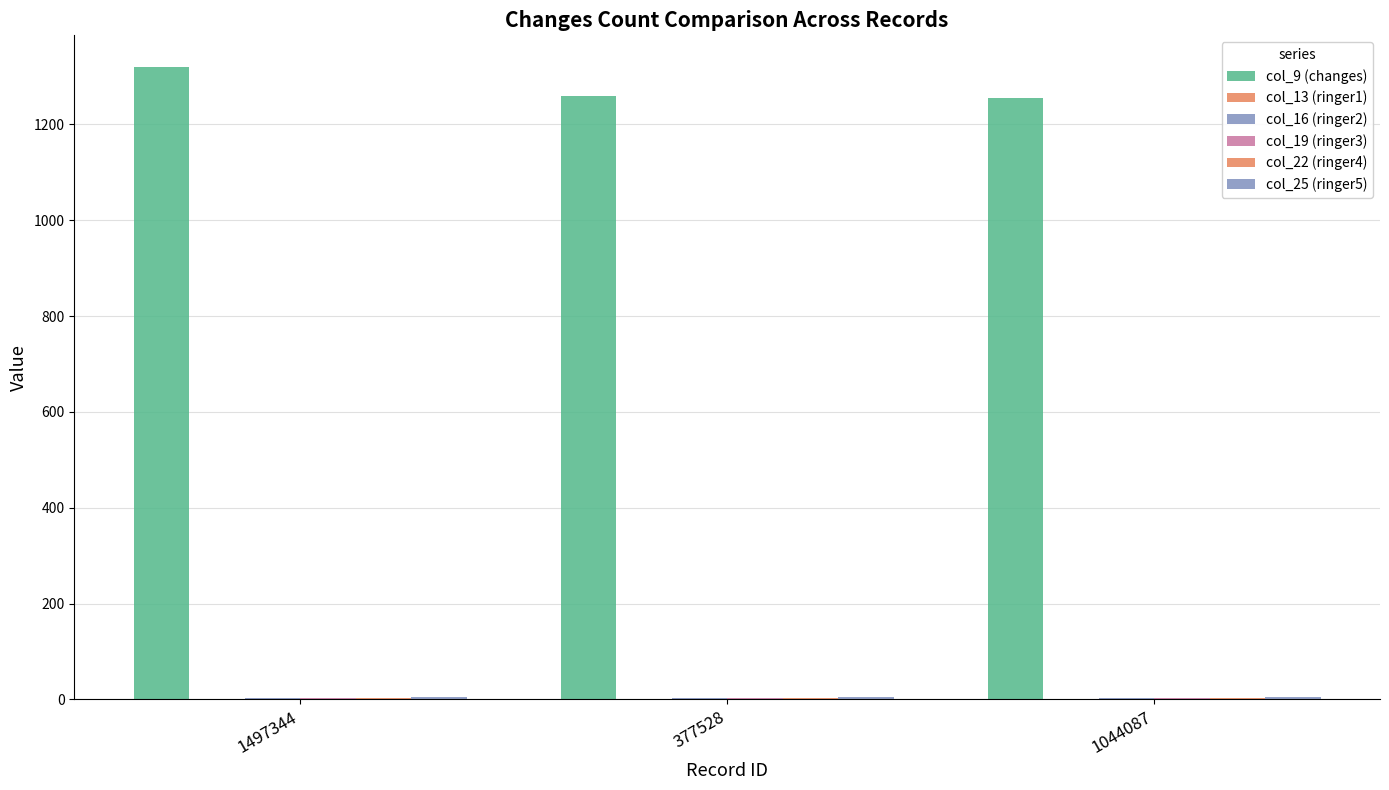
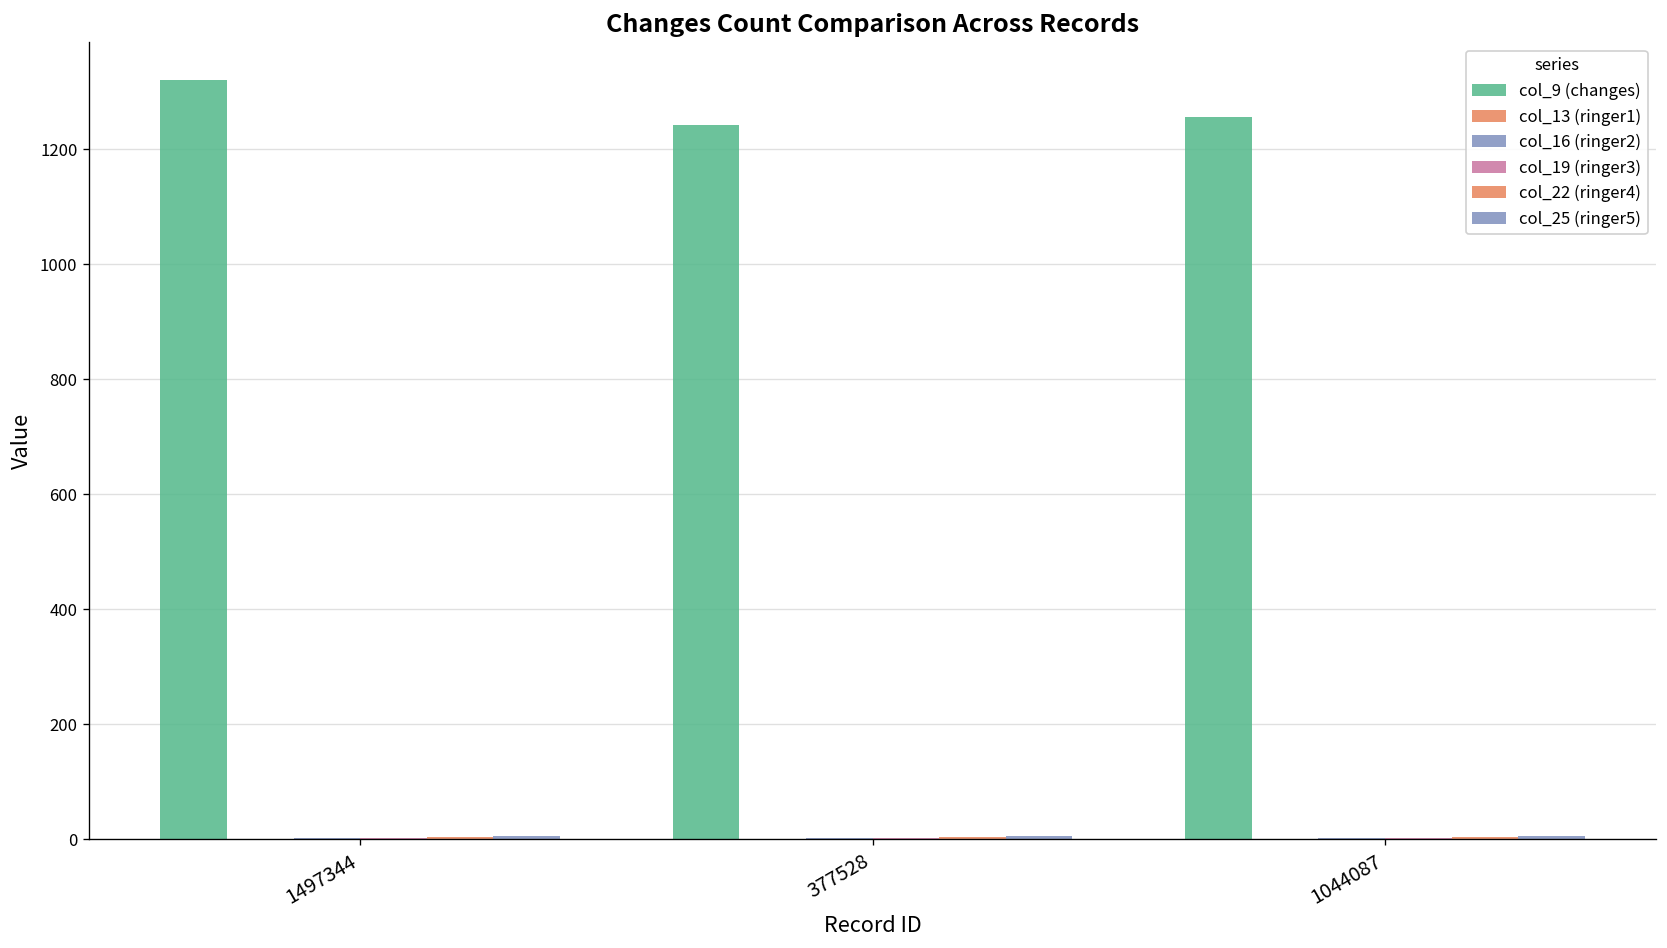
col_9 (changes), 377528: 1260 -> 1240
